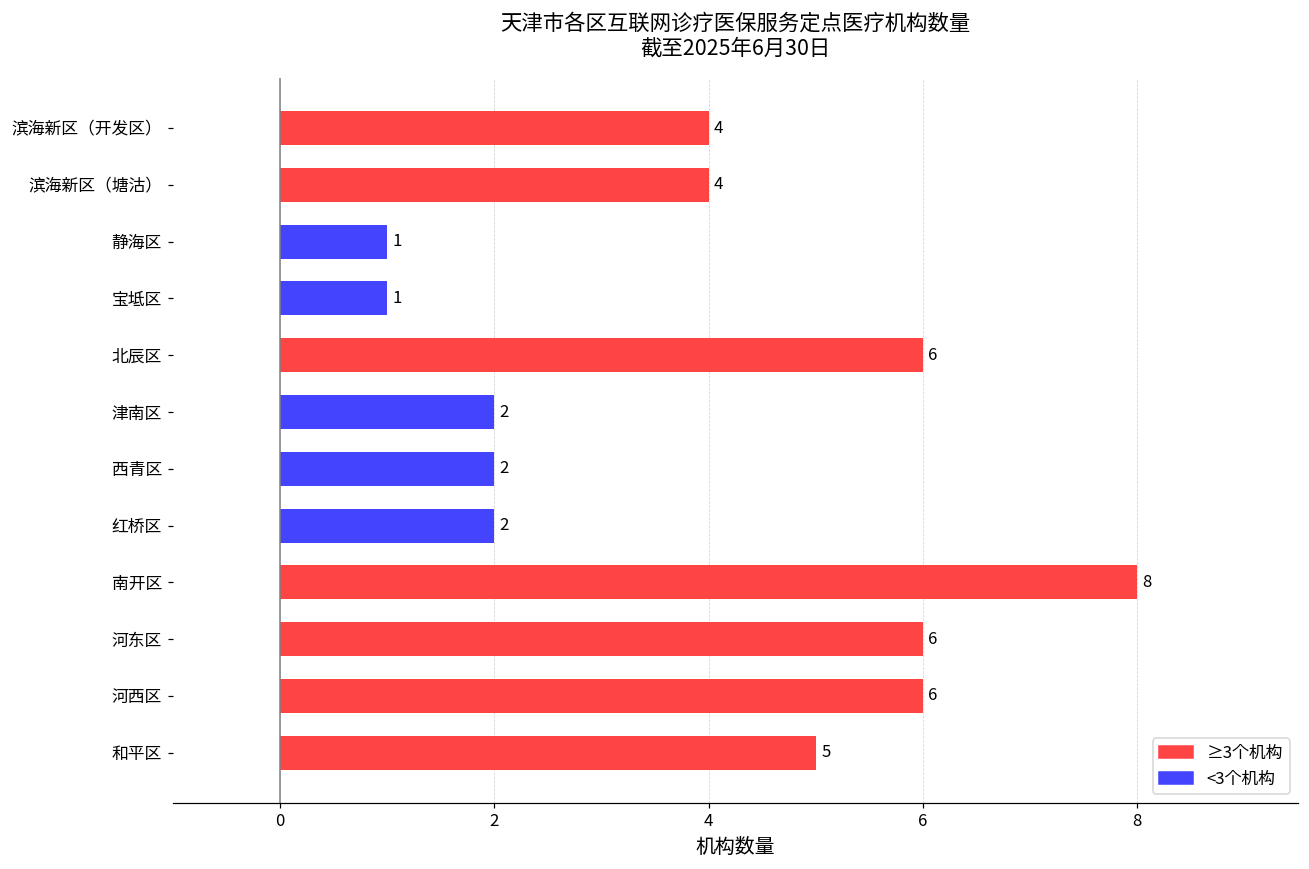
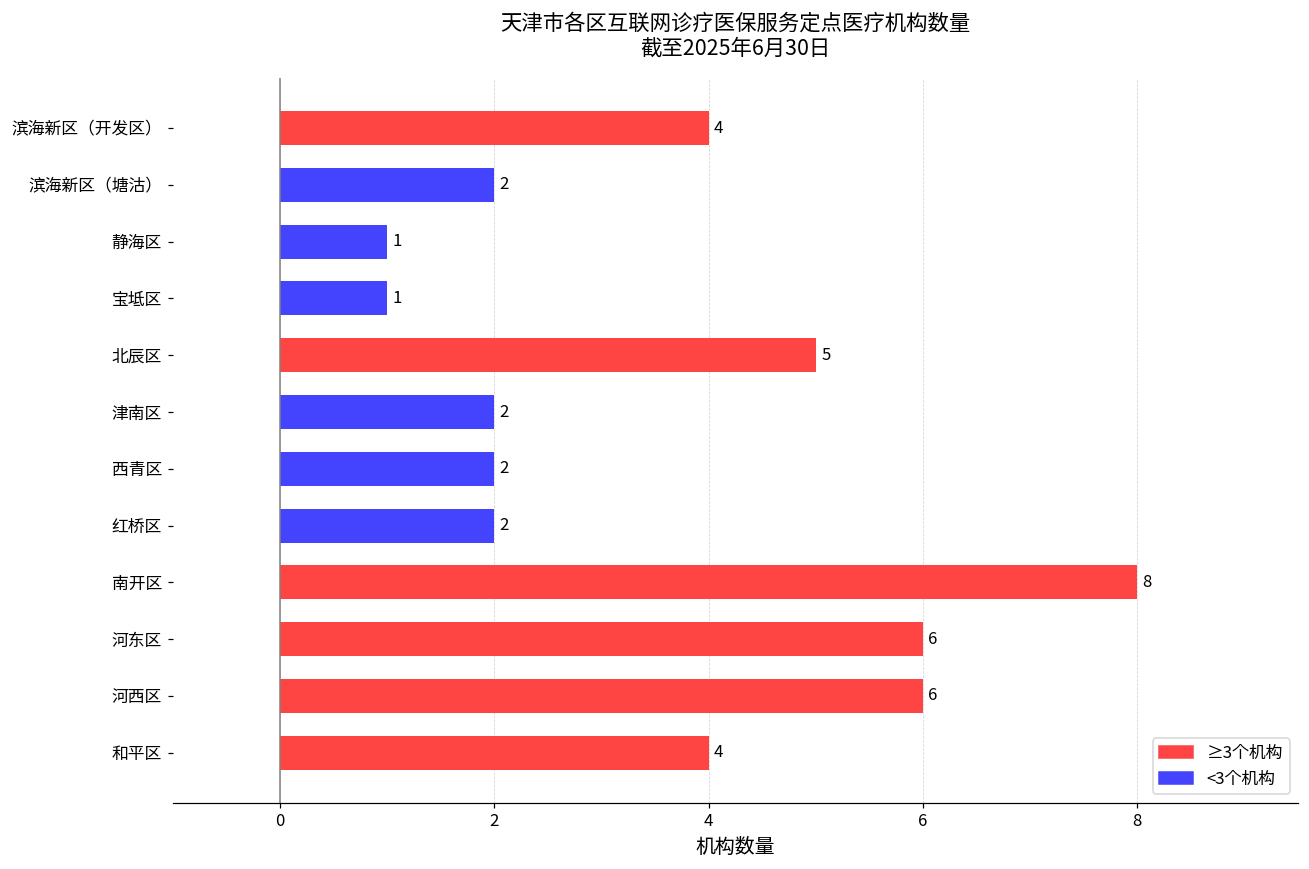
滨海新区（塘沽）: 4 -> 2
北辰区: 6 -> 5
和平区: 5 -> 4
